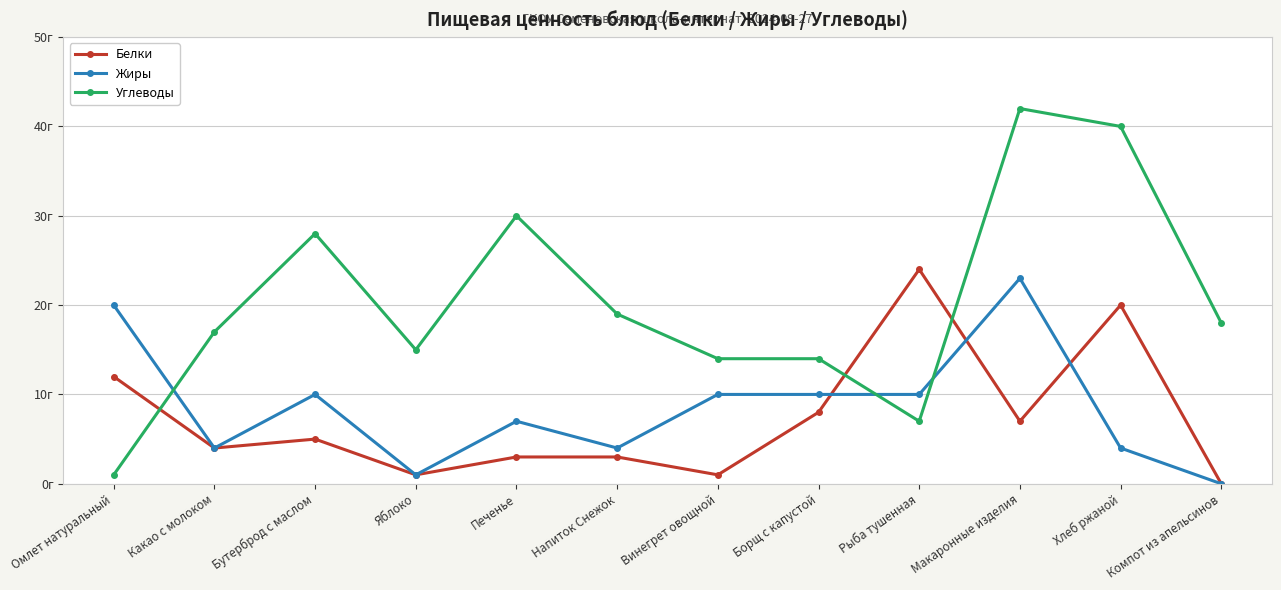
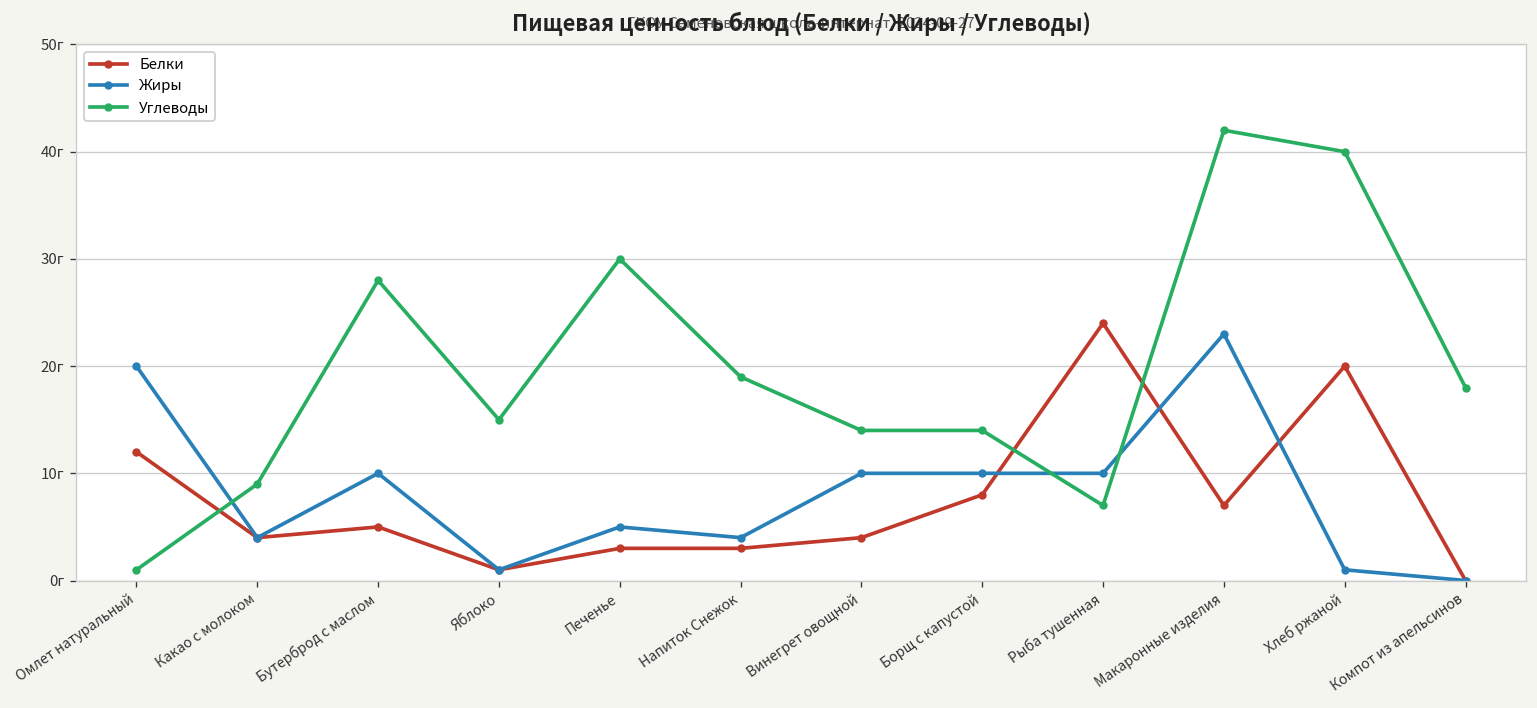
Углеводы, Какао с молоком: 17г -> 9г
Жиры, Печенье: 7г -> 5г
Белки, Винегрет овощной: 1г -> 4г
Жиры, Хлеб ржаной: 4г -> 1г
